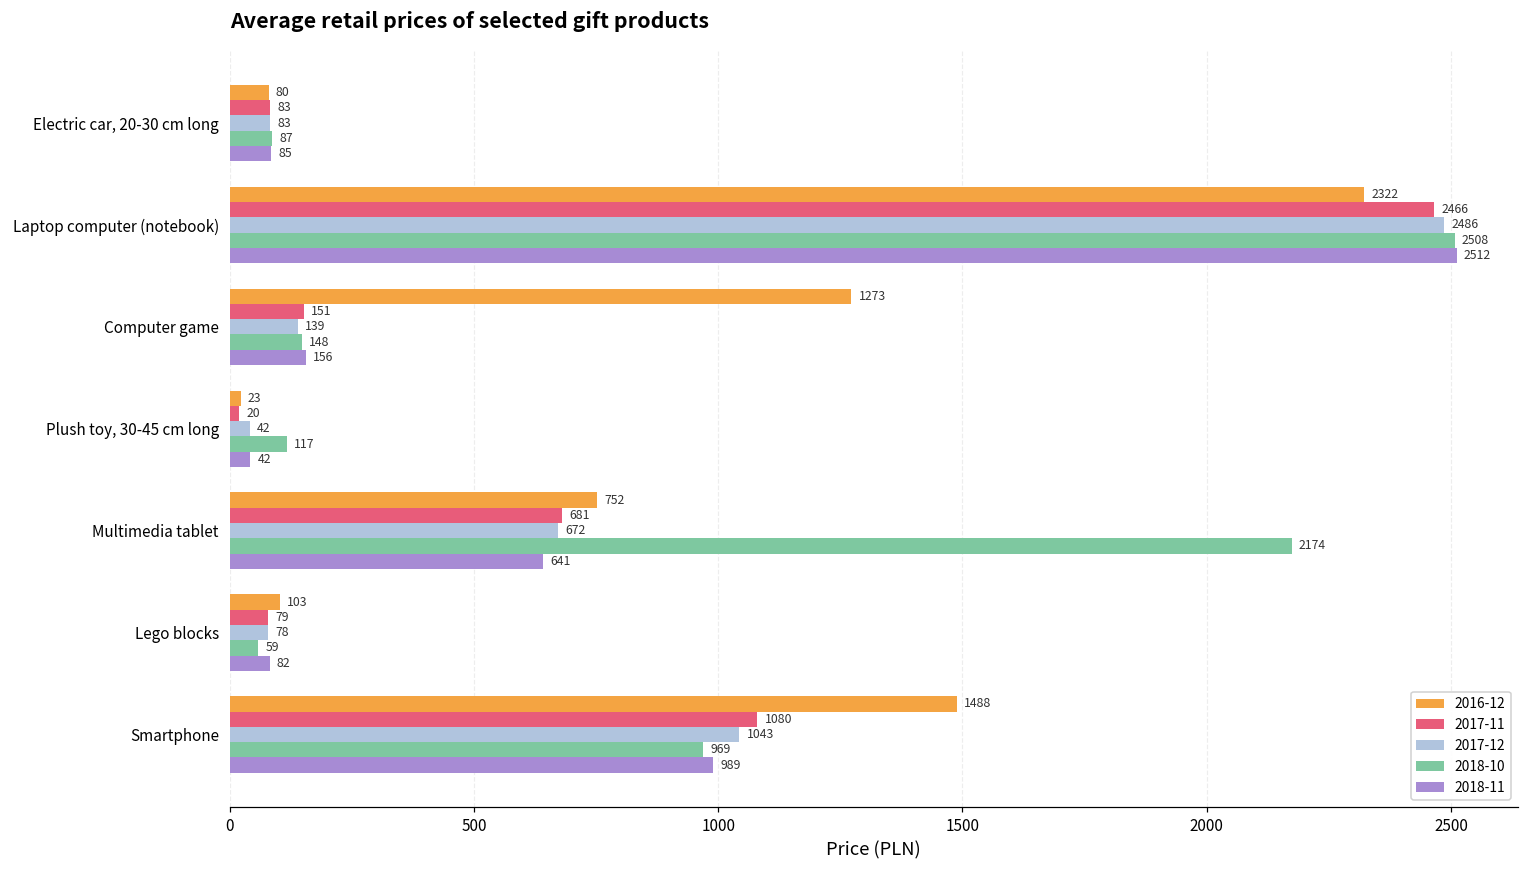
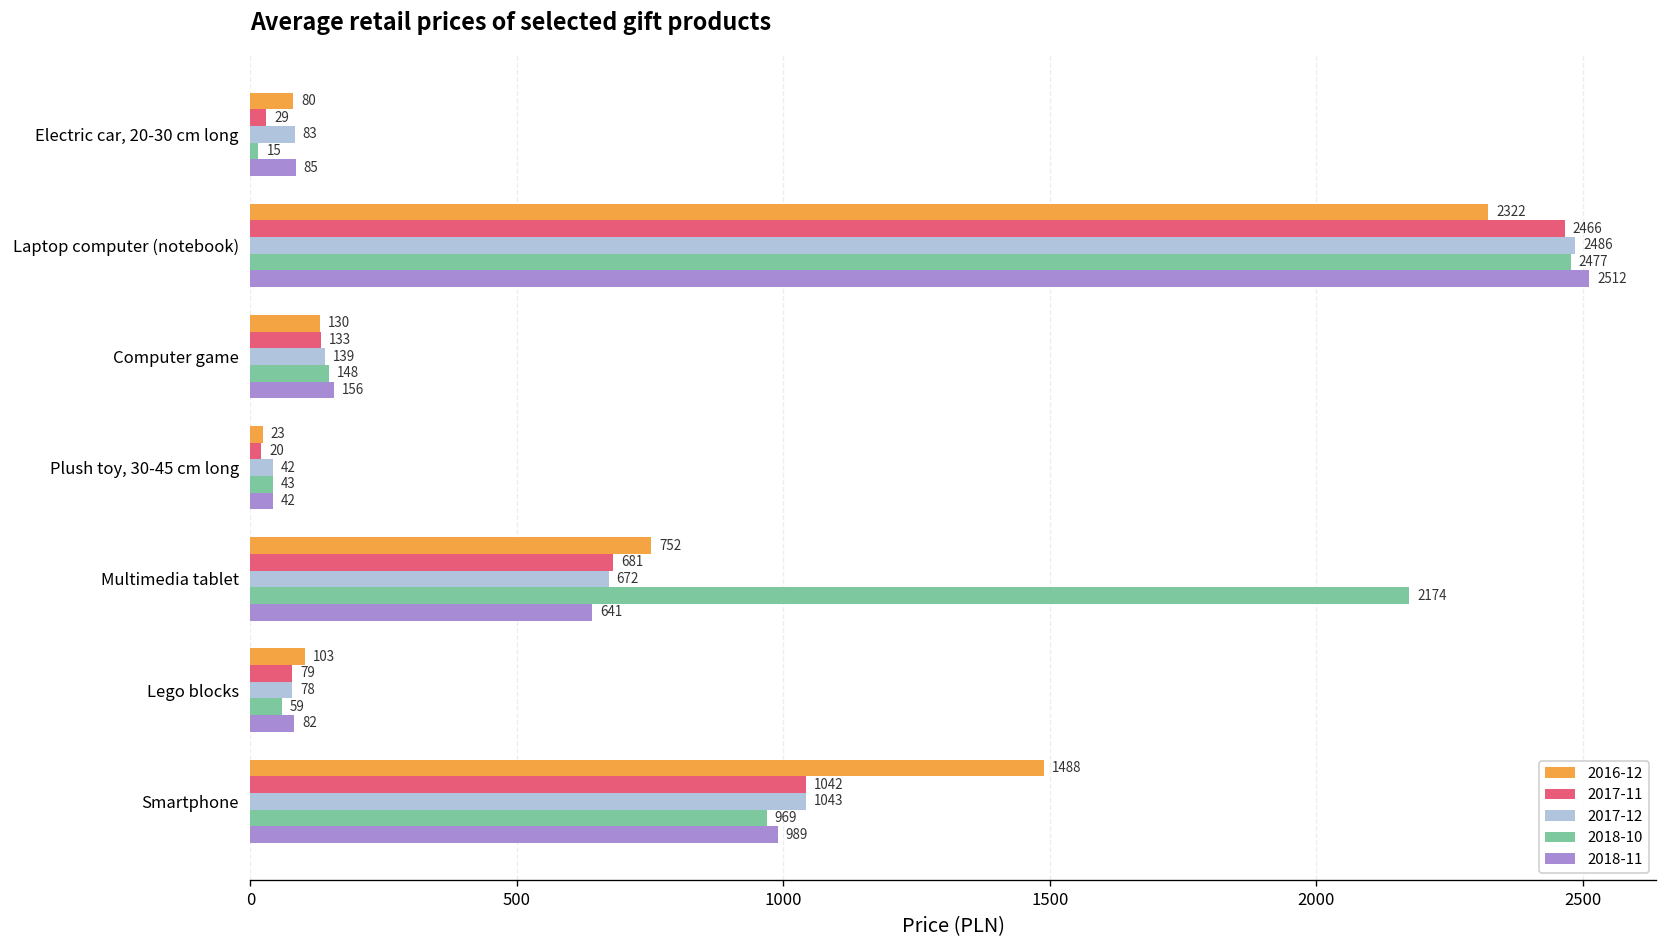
2017-11, Electric car, 20-30 cm long: 83 -> 29
2018-10, Electric car, 20-30 cm long: 87 -> 15
2018-10, Laptop computer (notebook): 2508 -> 2477
2016-12, Computer game: 1273 -> 130
2017-11, Computer game: 151 -> 133
2018-10, Plush toy, 30-45 cm long: 117 -> 43
2017-11, Smartphone: 1080 -> 1042
